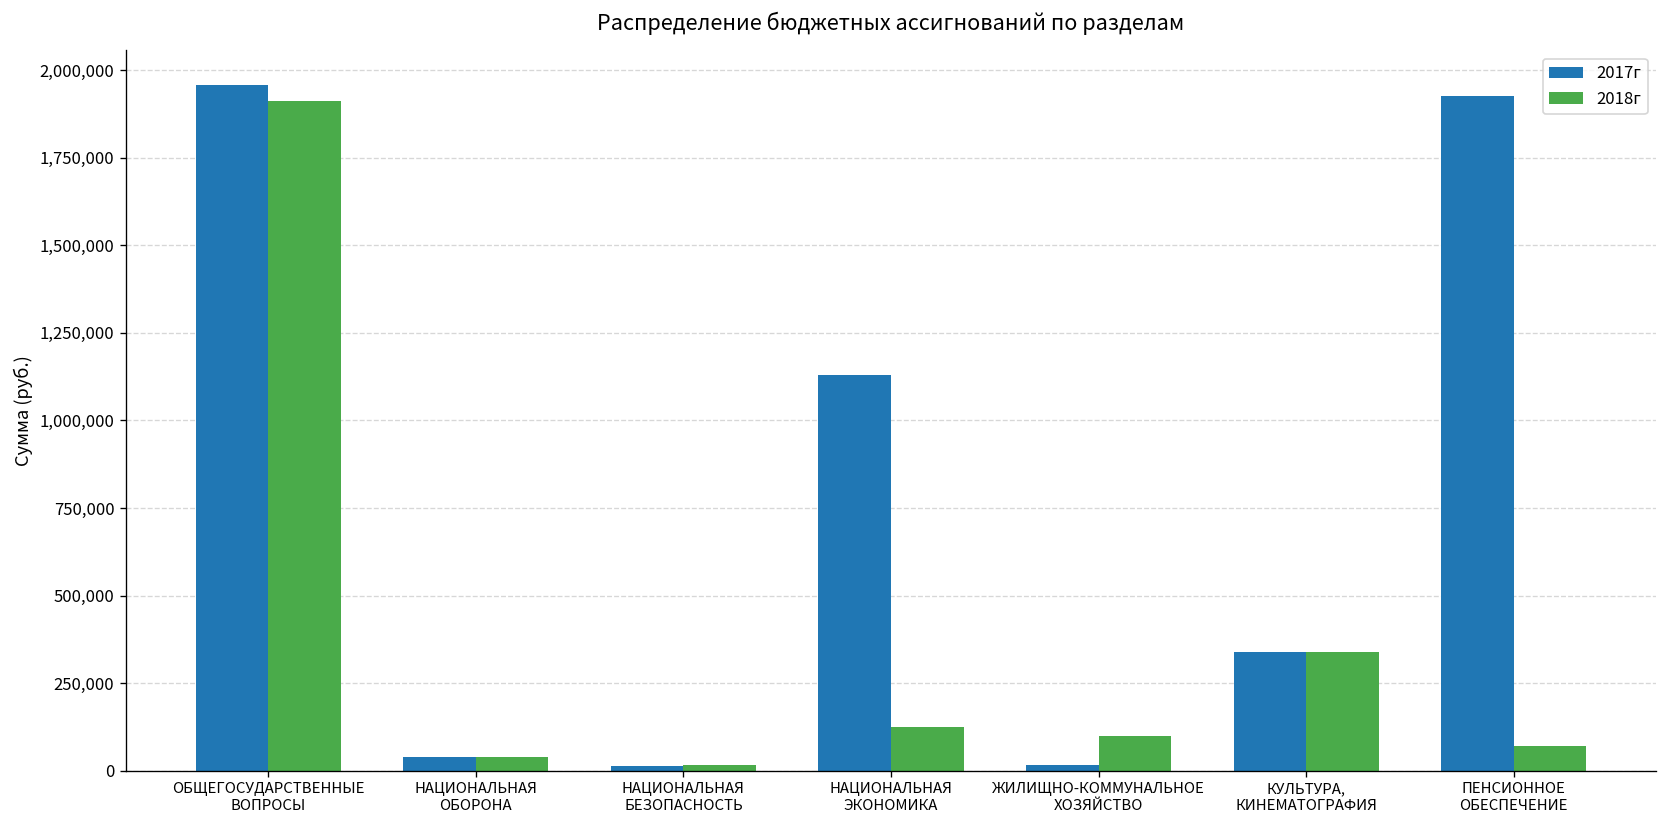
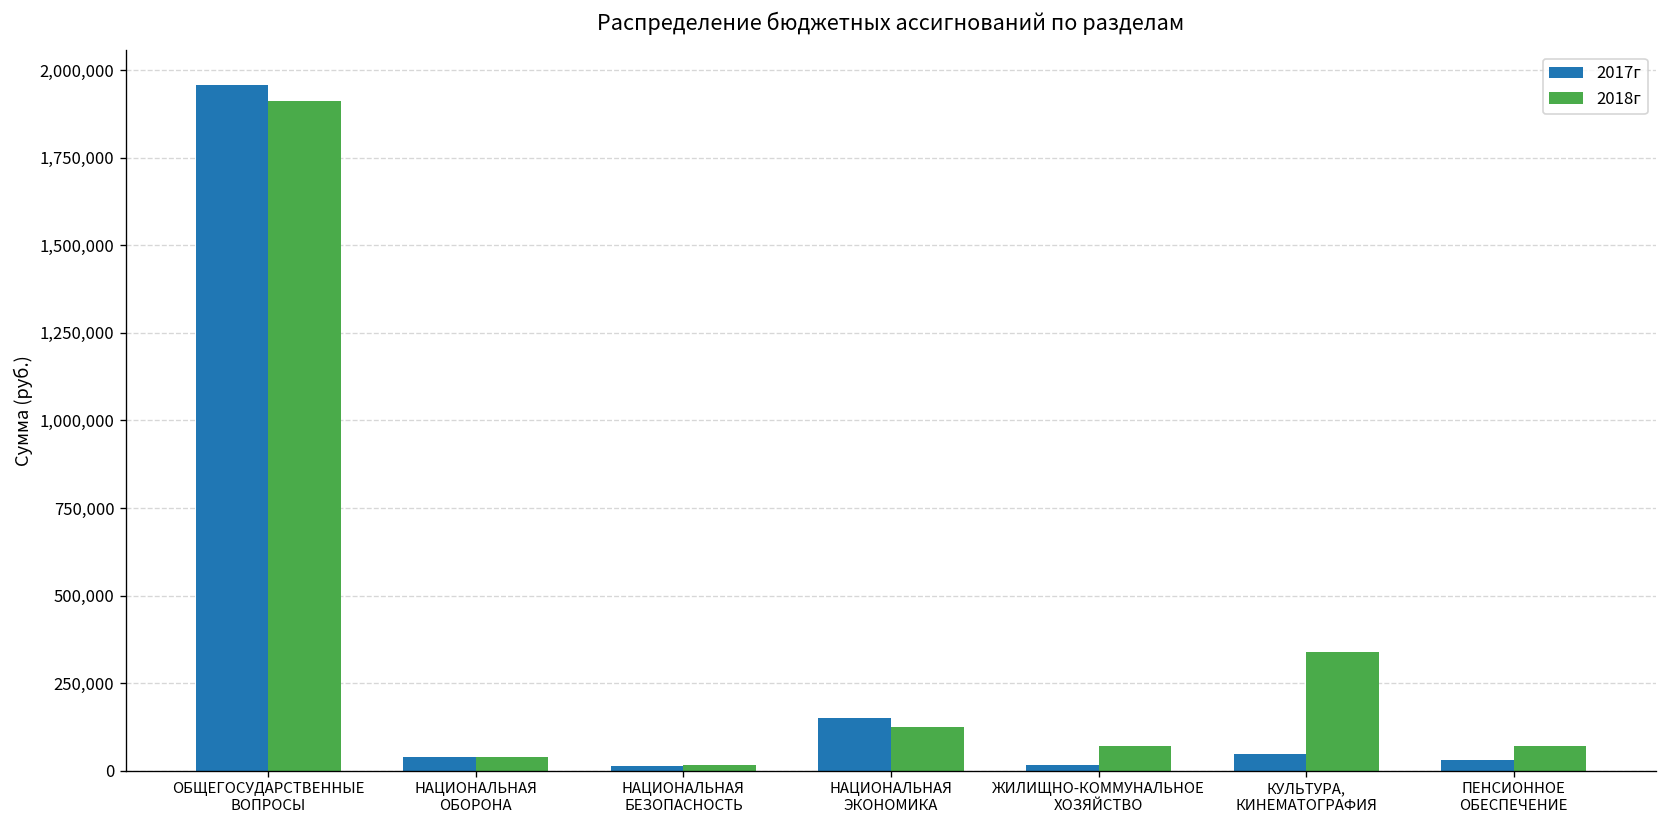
2017г, НАЦИОНАЛЬНАЯ ЭКОНОМИКА: 1,130,000 -> 150,000
2018г, ЖИЛИЩНО-КОММУНАЛЬНОЕ ХОЗЯЙСТВО: 100,000 -> 70,000
2017г, КУЛЬТУРА, КИНЕМАТОГРАФИЯ: 340,000 -> 50,000
2017г, ПЕНСИОННОЕ ОБЕСПЕЧЕНИЕ: 1,930,000 -> 30,000
